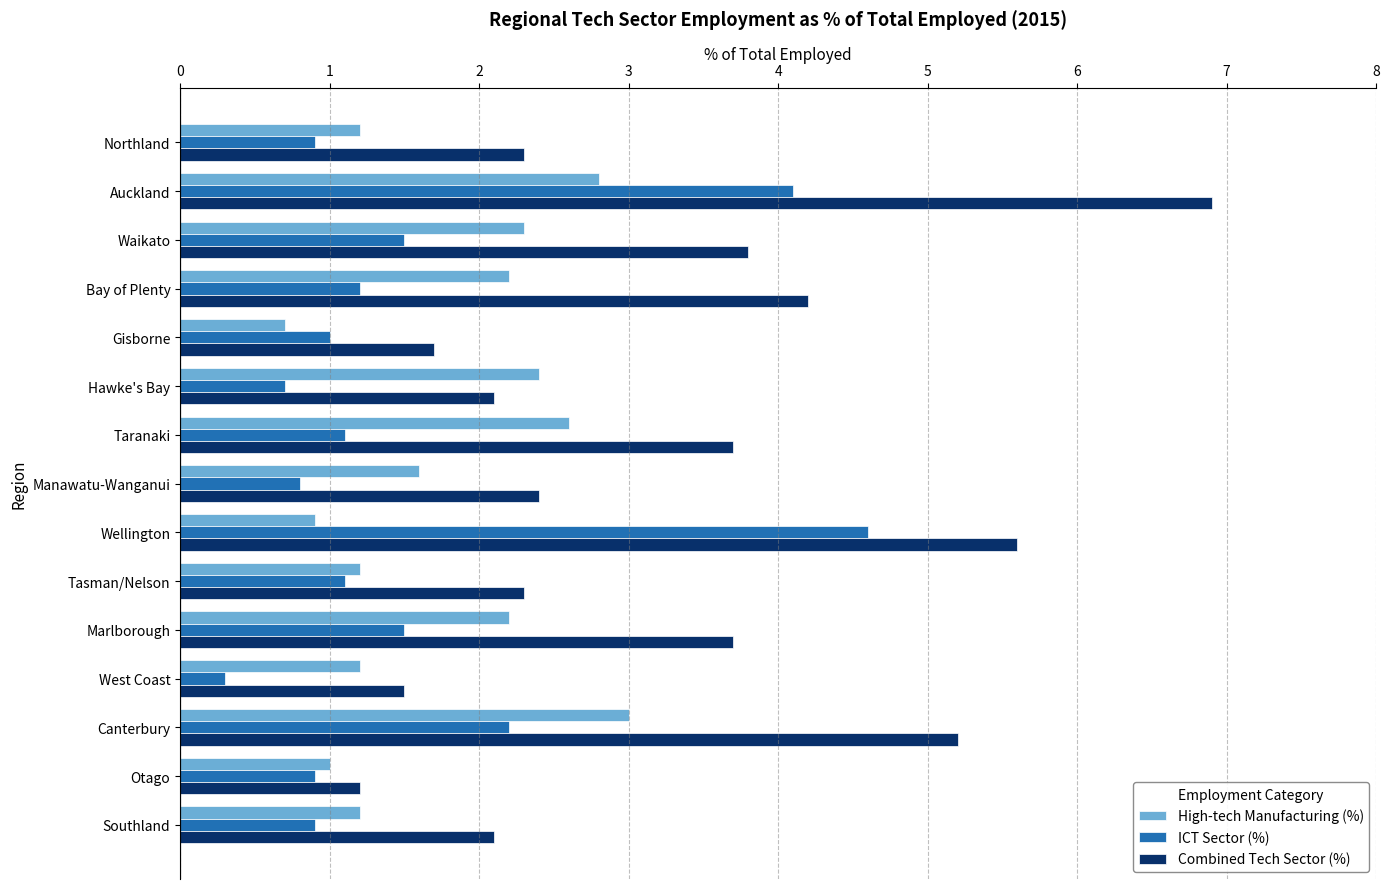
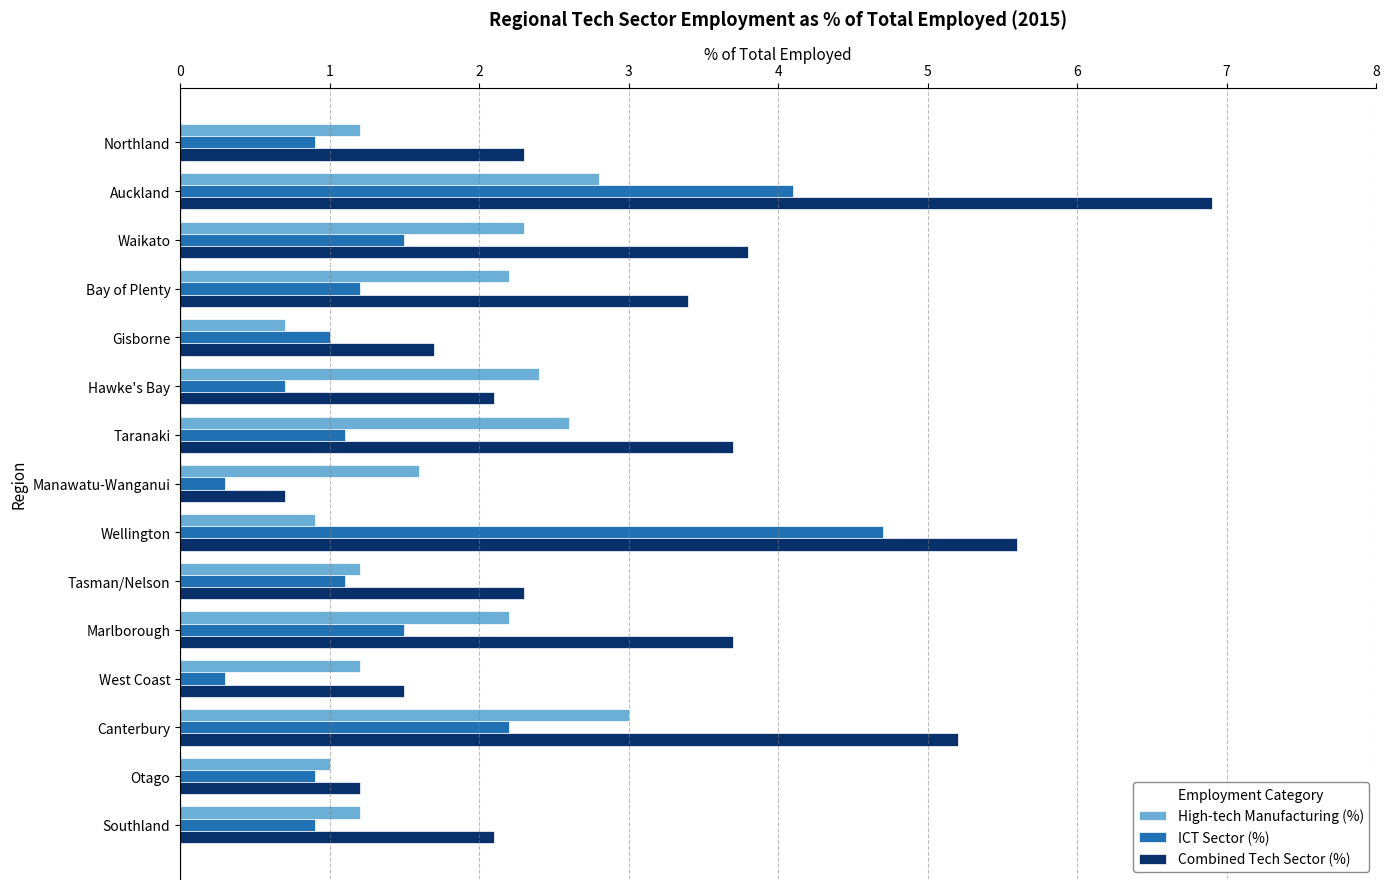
Combined Tech Sector (%), Bay of Plenty: 4.2 -> 3.4
ICT Sector (%), Manawatu-Wanganui: 0.8 -> 0.3
Combined Tech Sector (%), Manawatu-Wanganui: 2.4 -> 0.7
ICT Sector (%), Wellington: 4.6 -> 4.7
